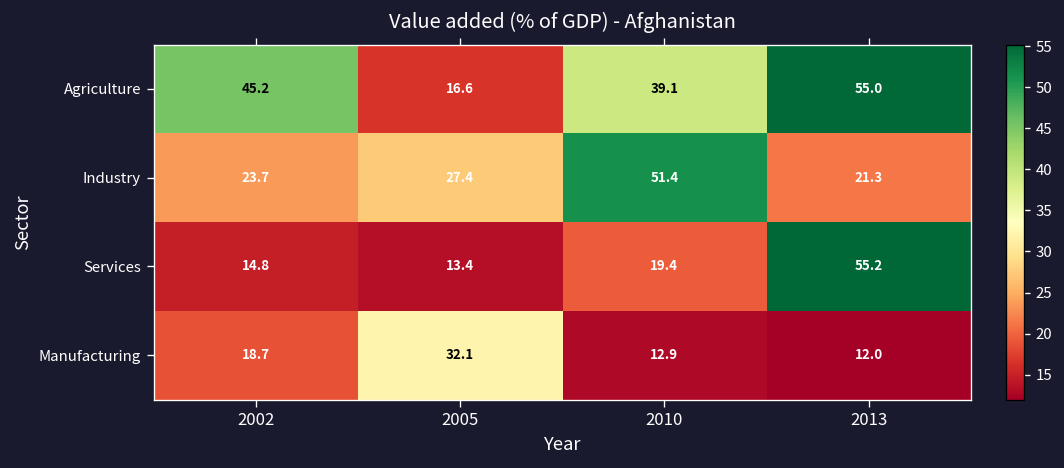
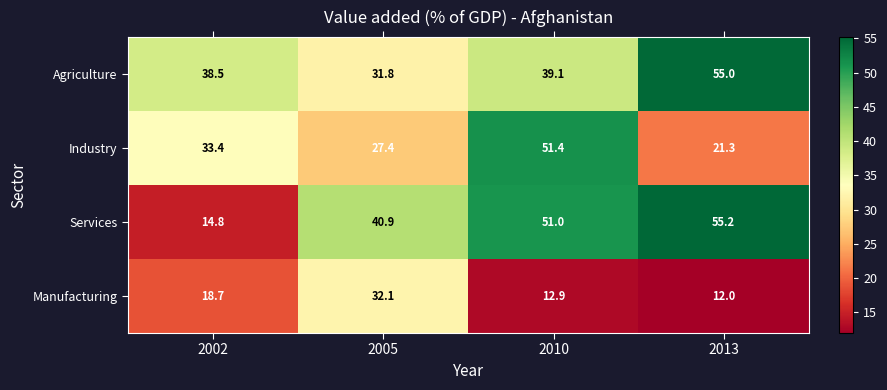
Agriculture, 2002: 45.2 -> 38.5
Agriculture, 2005: 16.6 -> 31.8
Industry, 2002: 23.7 -> 33.4
Services, 2005: 13.4 -> 40.9
Services, 2010: 19.4 -> 51.0
